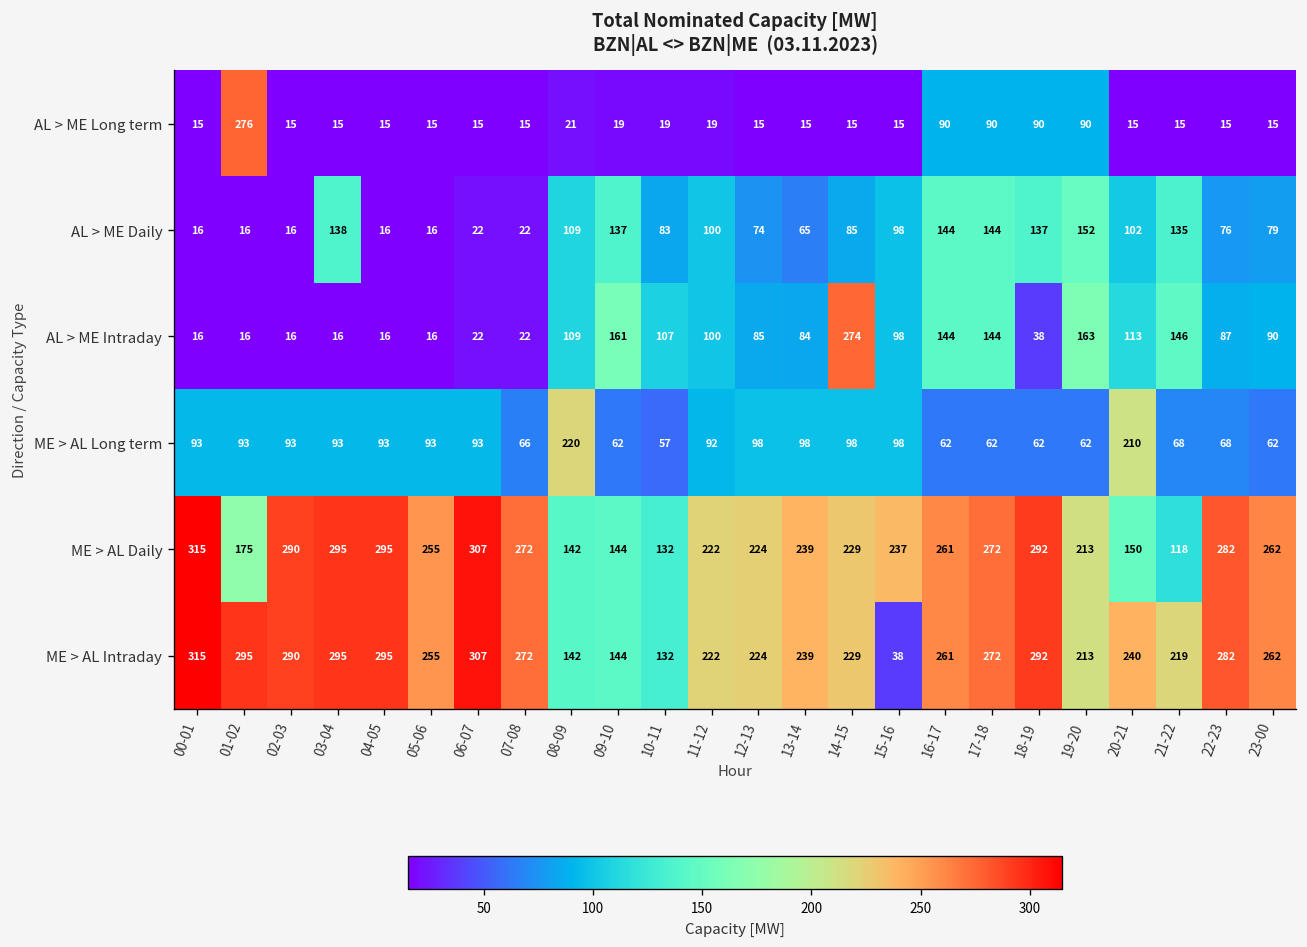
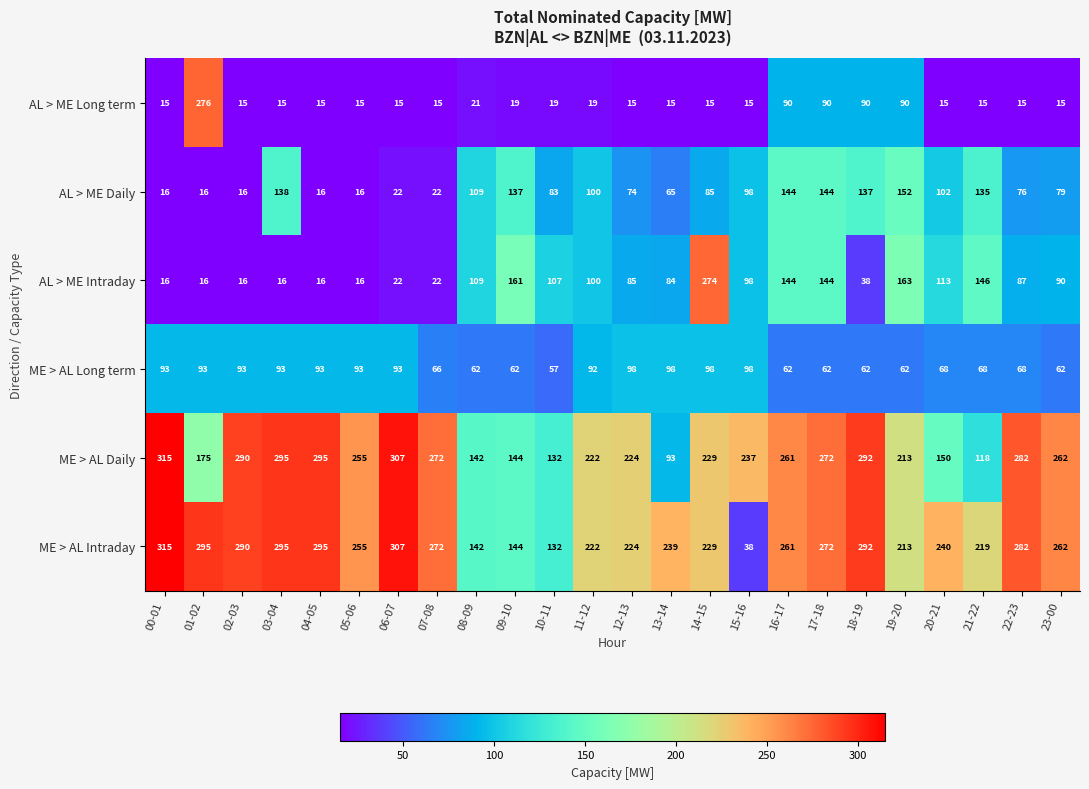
ME > AL Long term, 08-09: 220 -> 62
ME > AL Long term, 20-21: 210 -> 68
ME > AL Daily, 13-14: 239 -> 93
